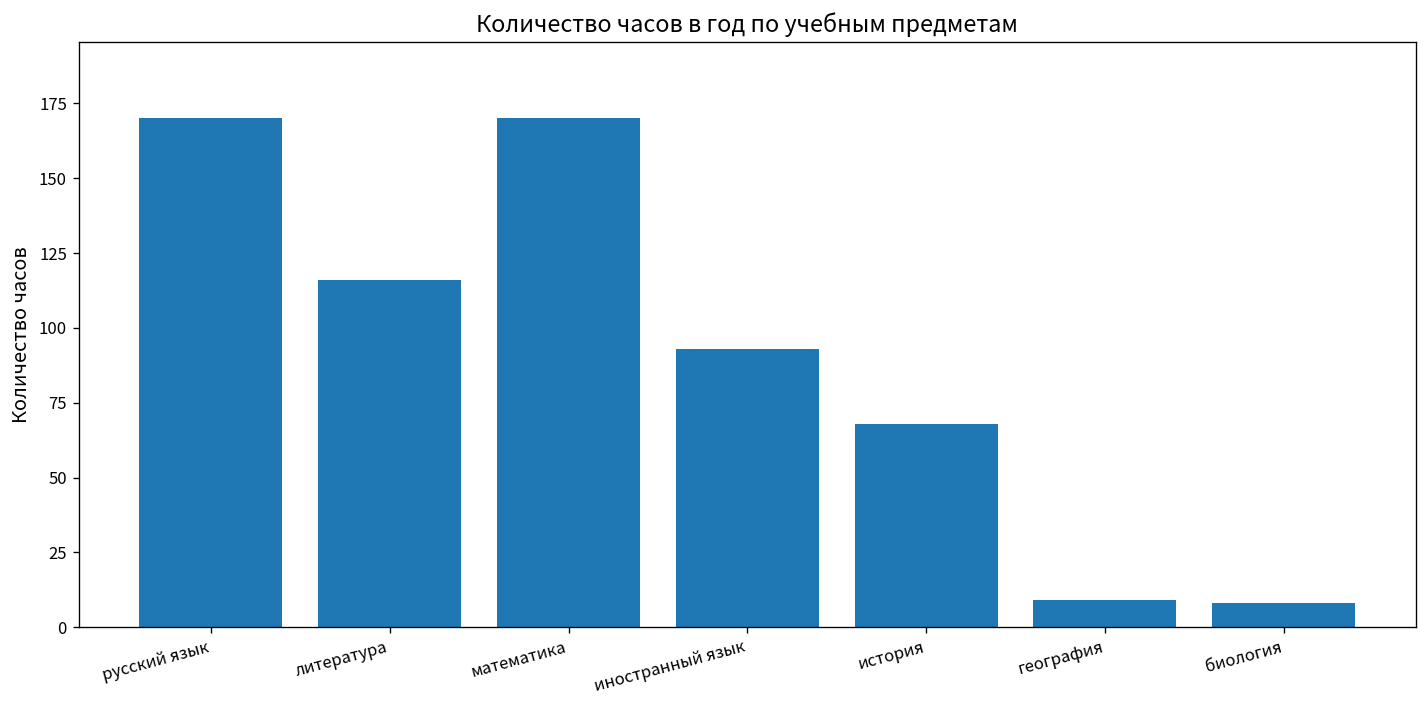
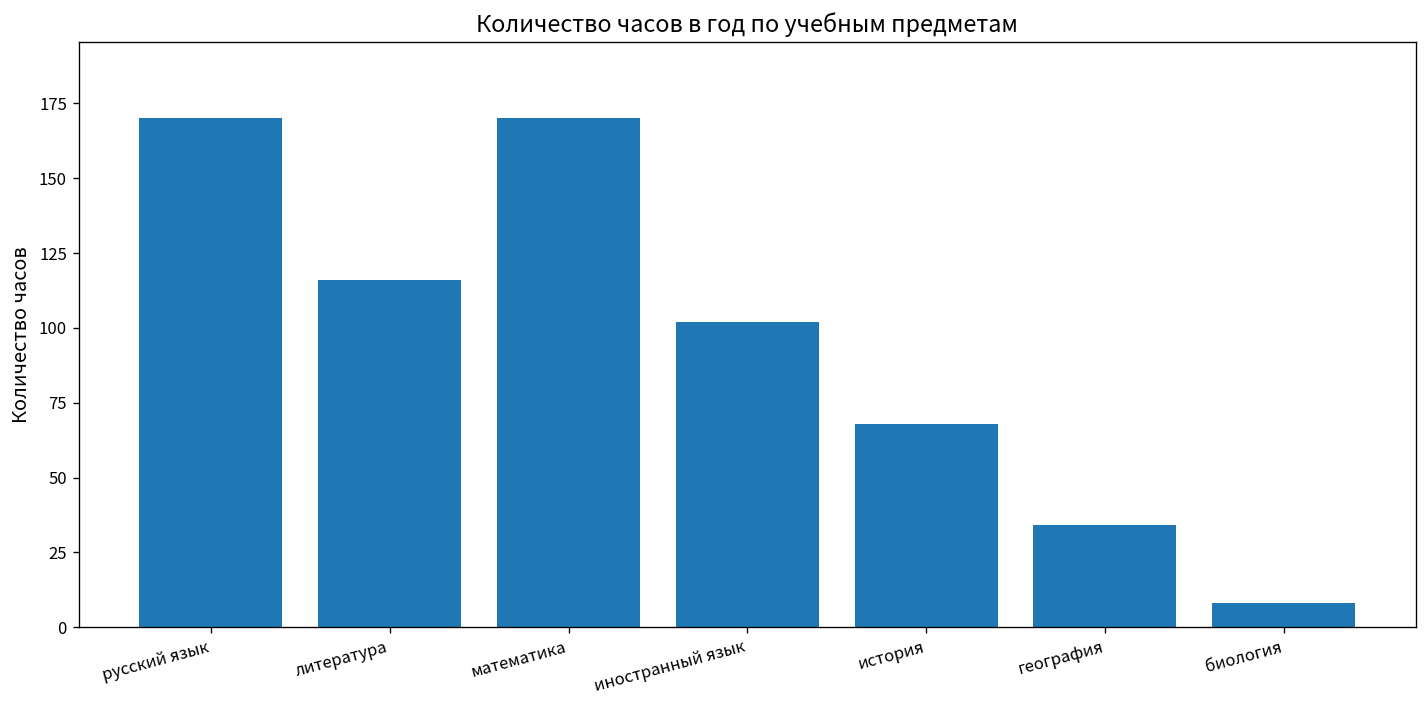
иностранный язык: 93 -> 102
география: 9 -> 34
